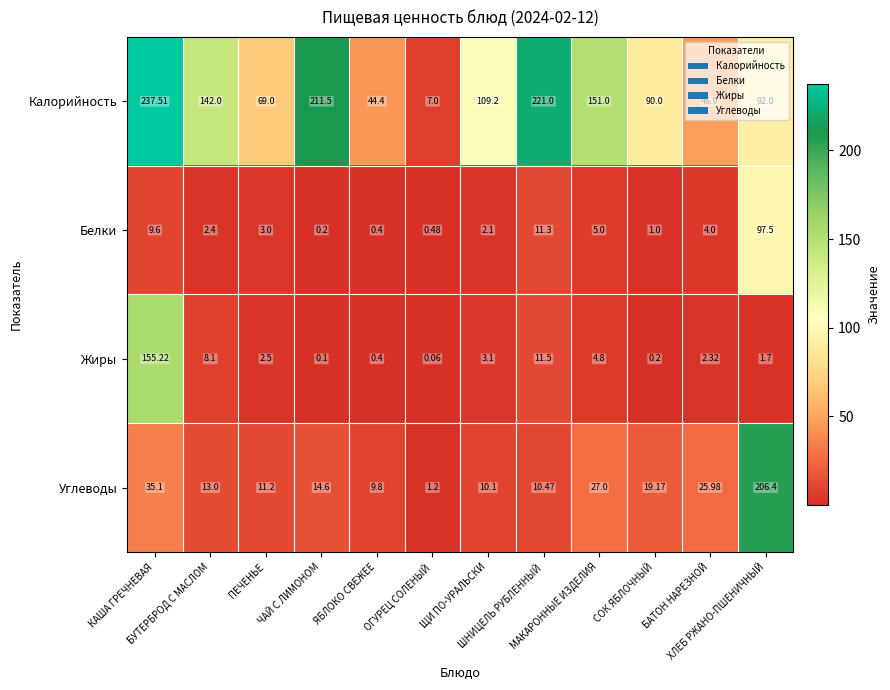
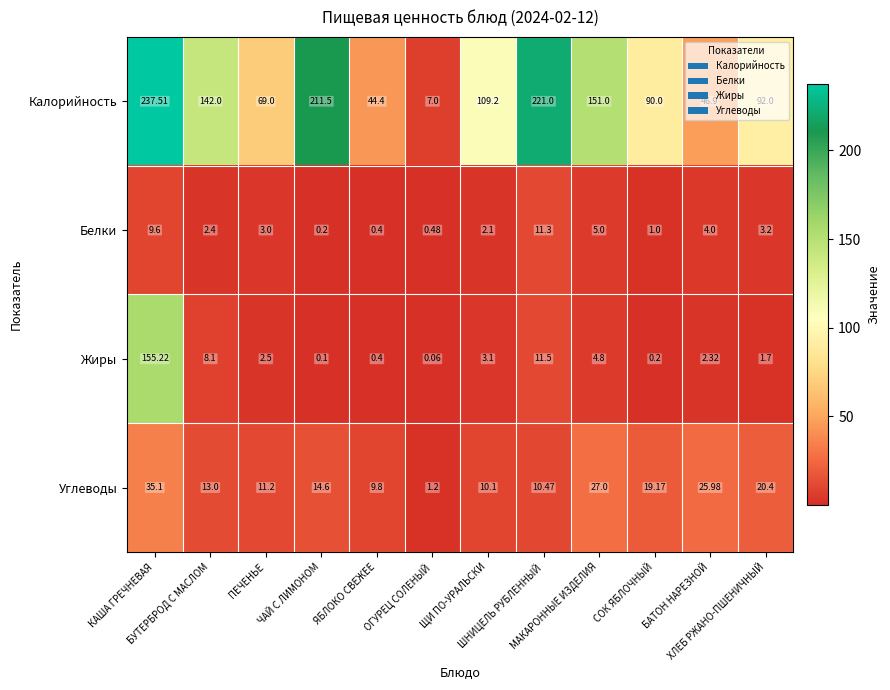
Белки, ХЛЕБ РЖАНО-ПШЕНИЧНЫЙ: 97.5 -> 3.2
Углеводы, ХЛЕБ РЖАНО-ПШЕНИЧНЫЙ: 206.4 -> 20.4
